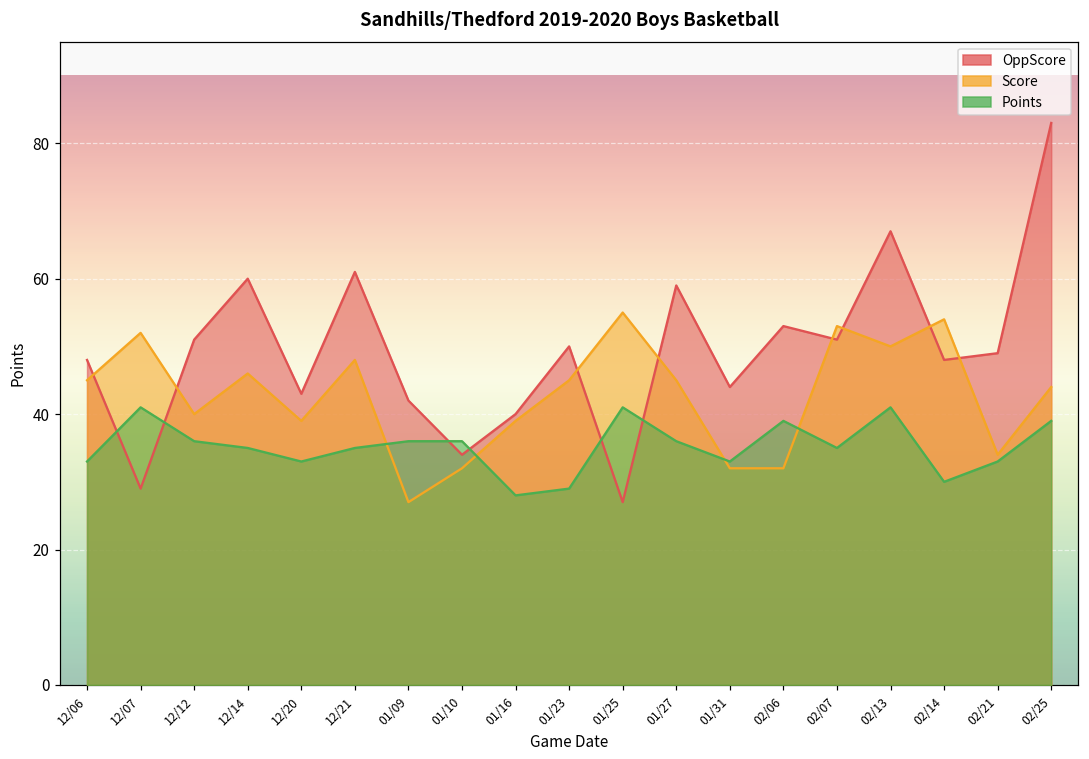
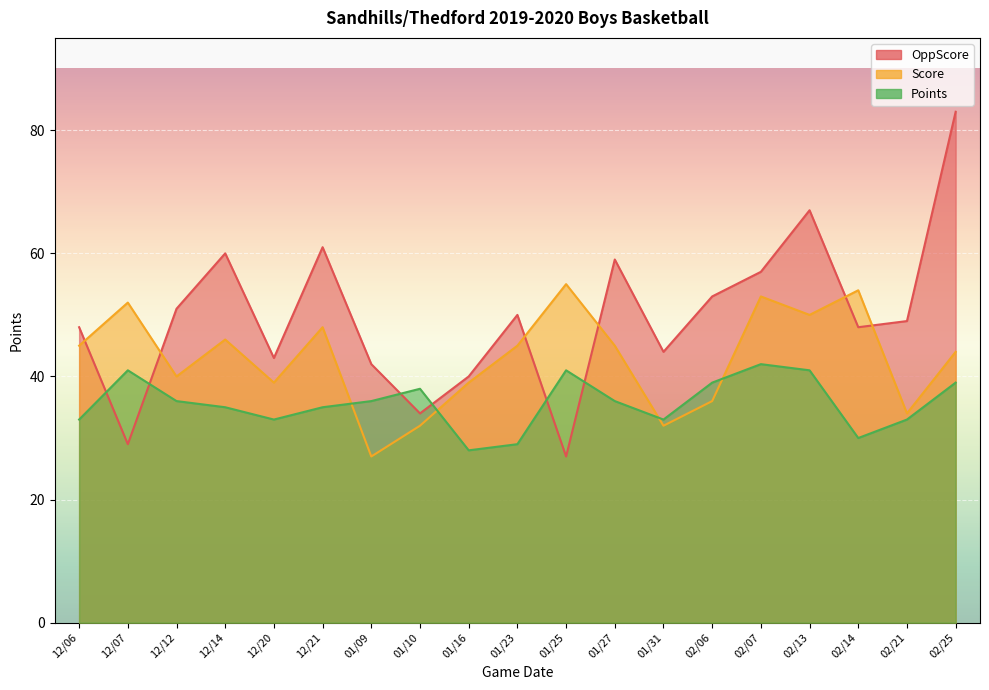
Points, 01/10: 36 -> 38
Score, 02/06: 32 -> 36
OppScore, 02/07: 51 -> 57
Points, 02/07: 35 -> 42
